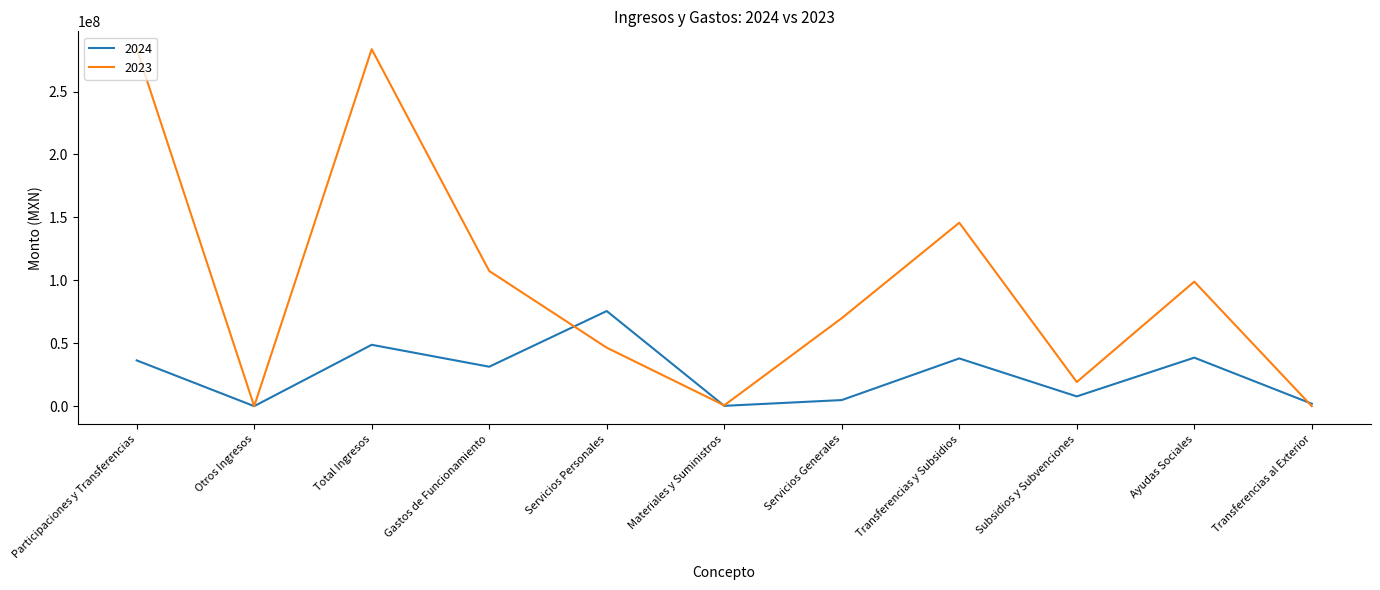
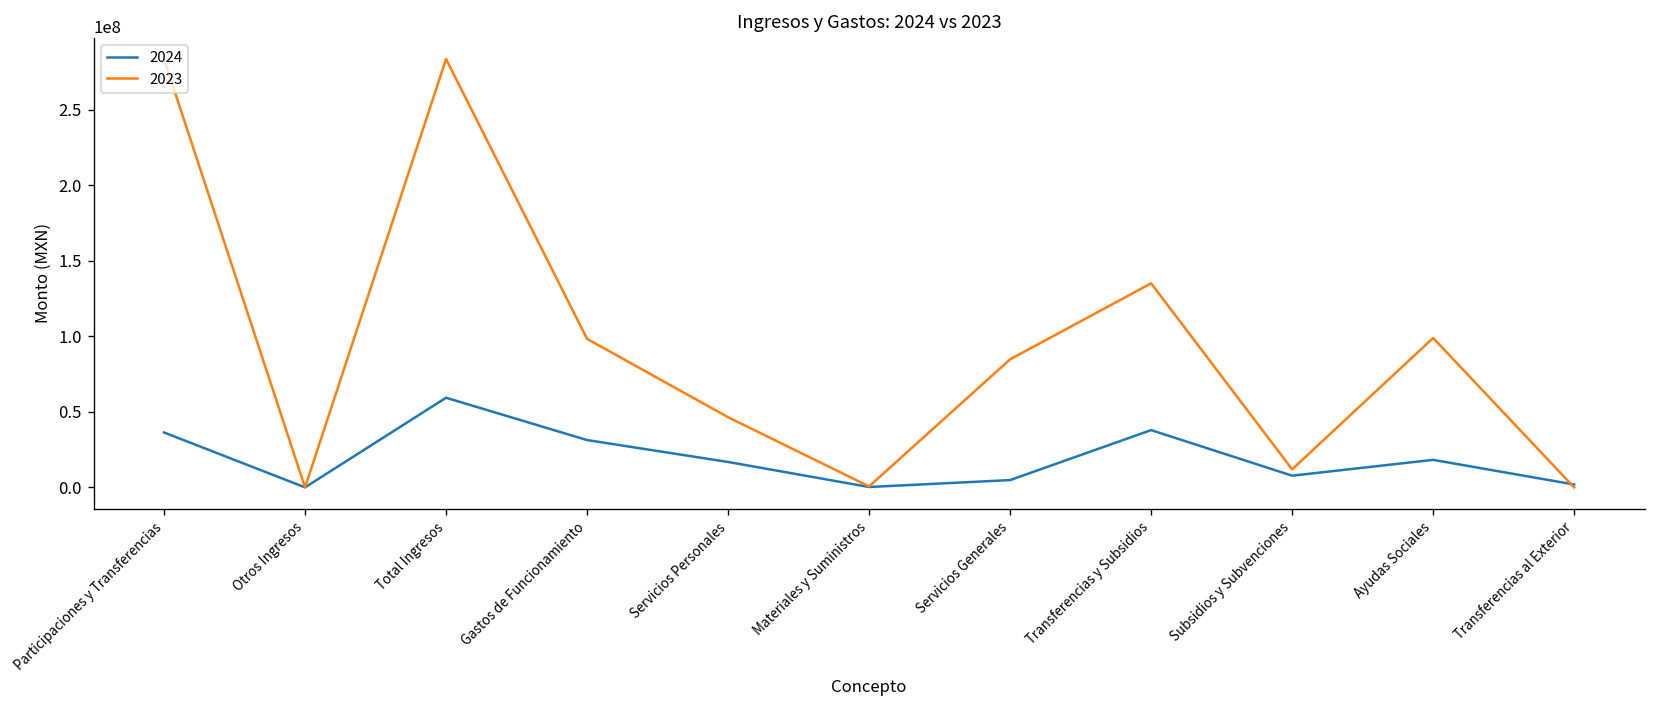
2024, Total Ingresos: 49000000 -> 59000000
2023, Gastos de Funcionamiento: 107000000 -> 98000000
2024, Servicios Personales: 76000000 -> 17000000
2023, Servicios Generales: 70000000 -> 85000000
2023, Transferencias y Subsidios: 146000000 -> 135000000
2023, Subsidios y Subvenciones: 19000000 -> 12000000
2024, Ayudas Sociales: 39000000 -> 18000000
